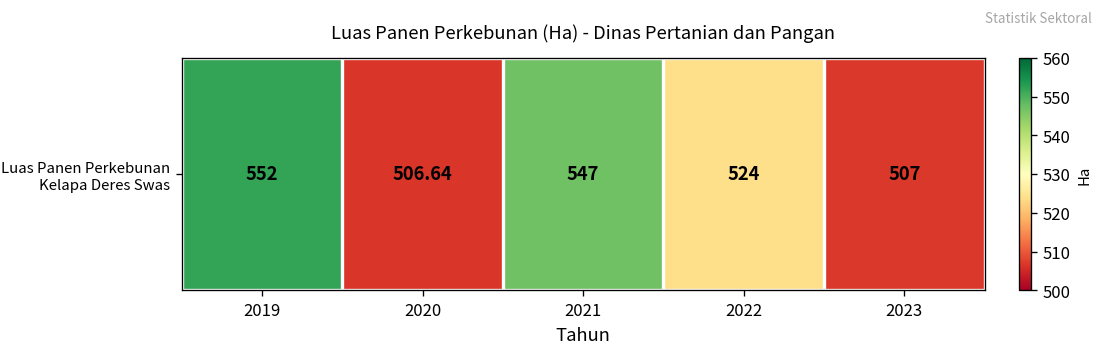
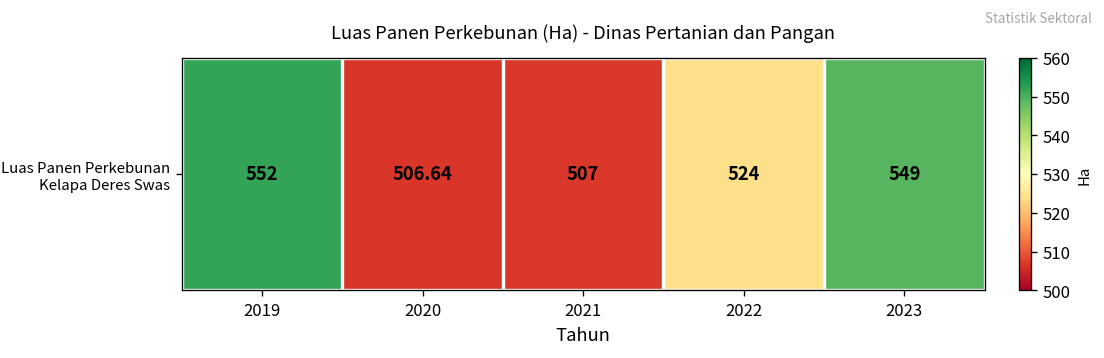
Luas Panen Perkebunan Kelapa Deres Swas, 2021: 547 -> 507
Luas Panen Perkebunan Kelapa Deres Swas, 2023: 507 -> 549
